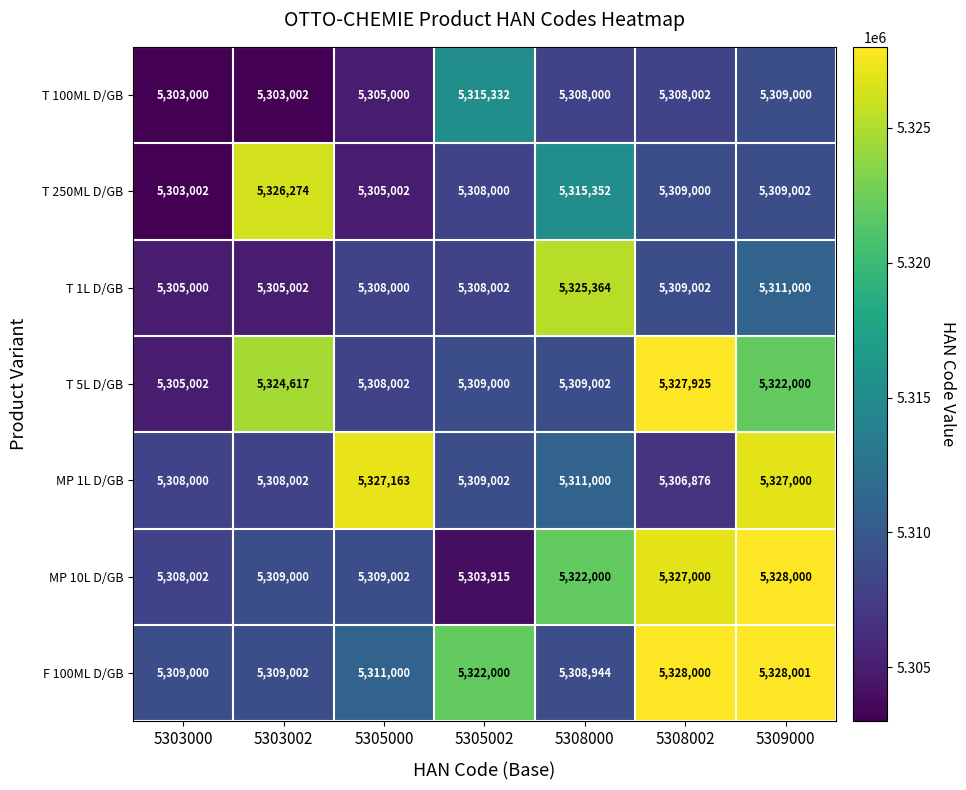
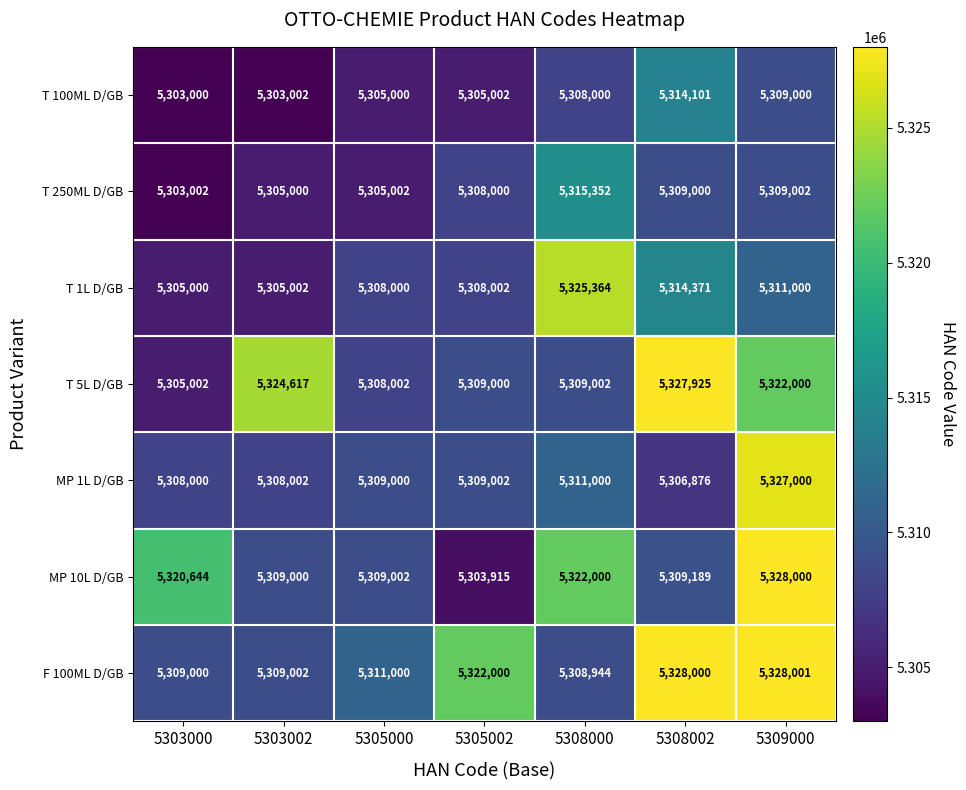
T 100ML D/GB, 5305002: 5,315,332 -> 5,305,002
T 100ML D/GB, 5308002: 5,308,002 -> 5,314,101
T 250ML D/GB, 5303002: 5,326,274 -> 5,305,000
T 1L D/GB, 5308002: 5,309,002 -> 5,314,371
MP 1L D/GB, 5305000: 5,327,163 -> 5,309,000
MP 10L D/GB, 5303000: 5,308,002 -> 5,320,644
MP 10L D/GB, 5308002: 5,327,000 -> 5,309,189
